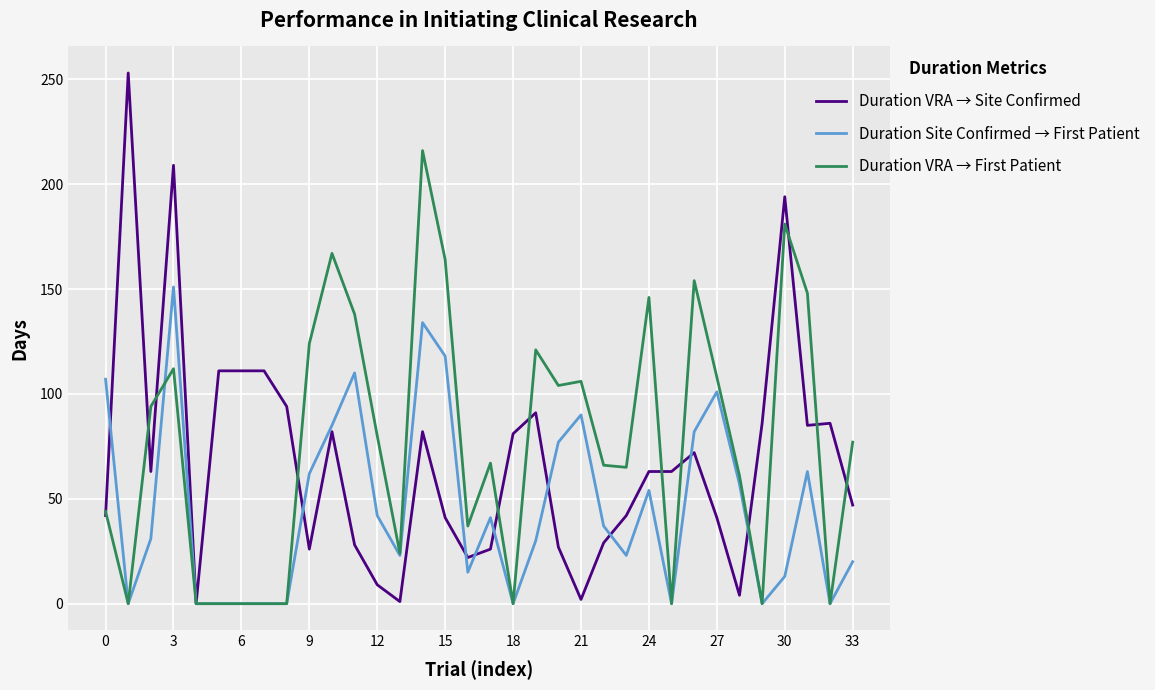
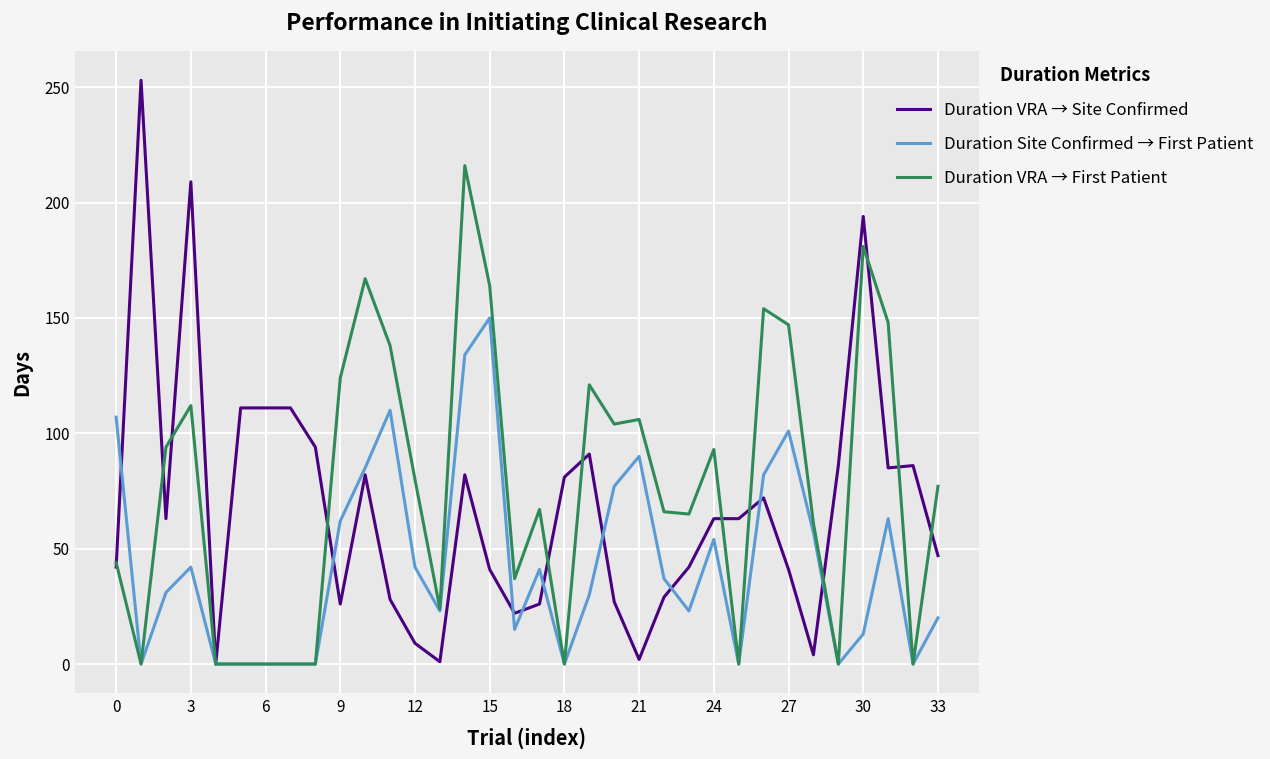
Duration Site Confirmed → First Patient, 3: 151 -> 42
Duration Site Confirmed → First Patient, 15: 118 -> 150
Duration VRA → First Patient, 24: 146 -> 93
Duration VRA → First Patient, 27: 108 -> 147
